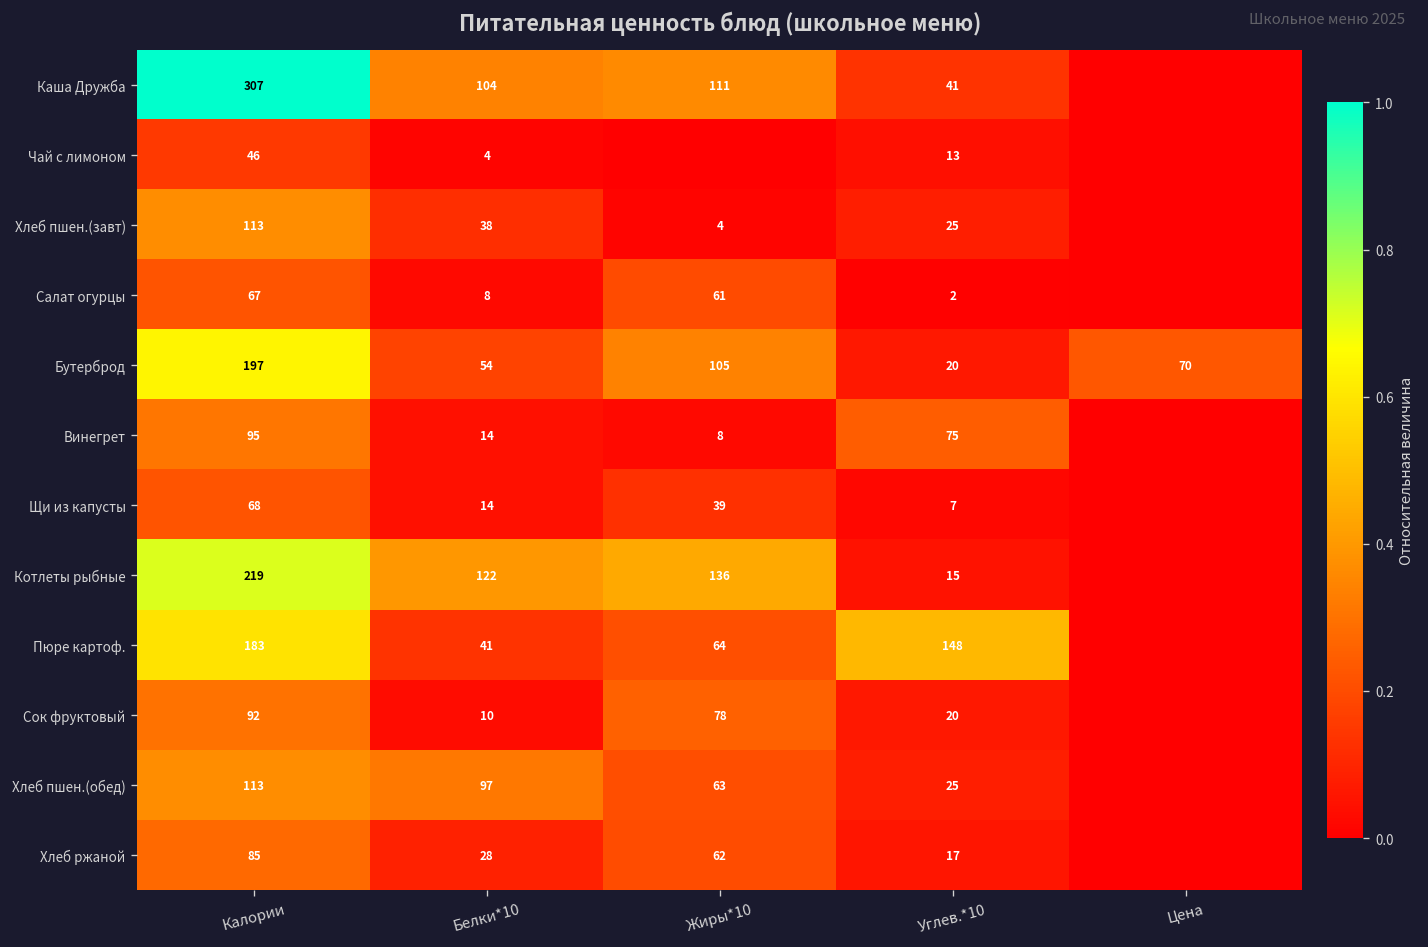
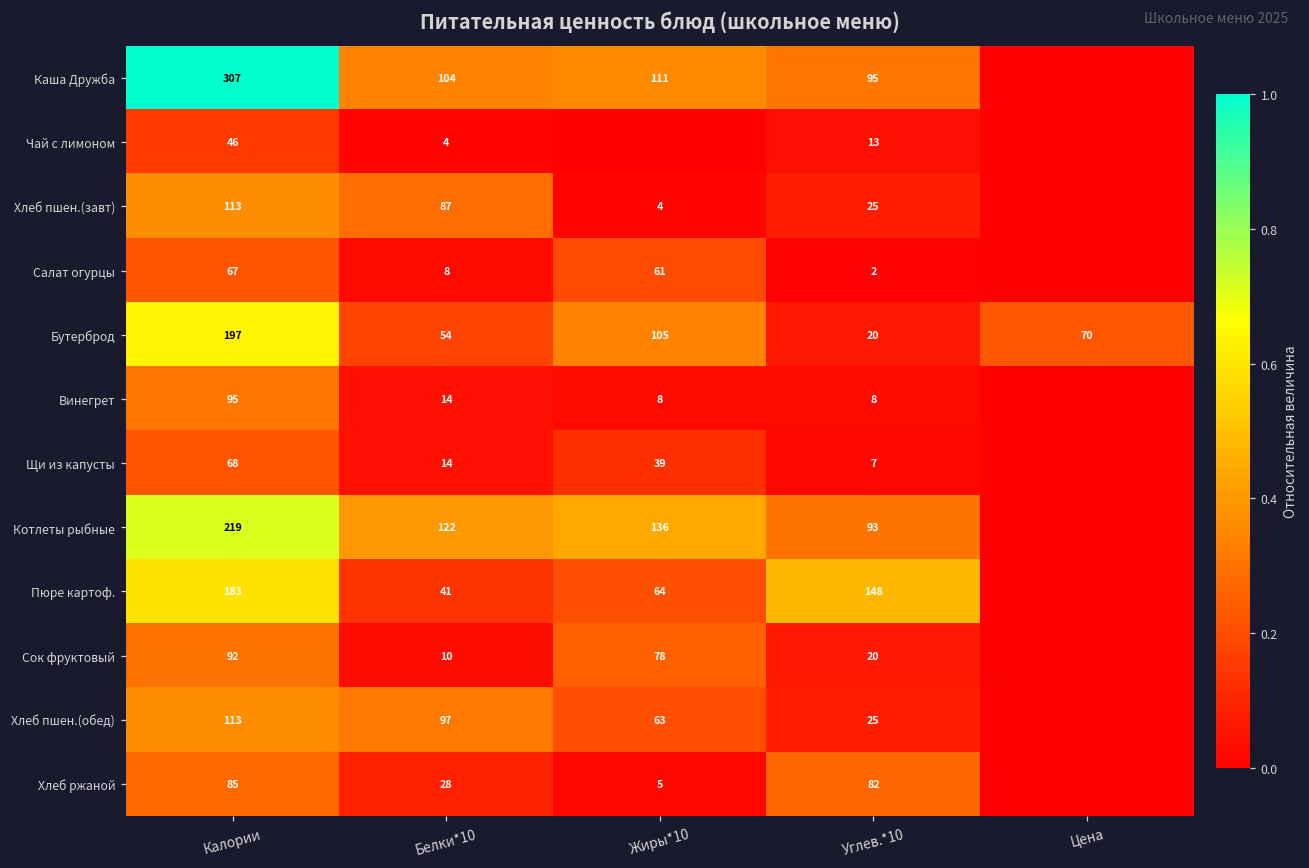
Каша Дружба, Углев.*10: 41 -> 95
Хлеб пшен.(завт), Белки*10: 38 -> 87
Винегрет, Углев.*10: 75 -> 8
Котлеты рыбные, Углев.*10: 15 -> 93
Хлеб ржаной, Жиры*10: 62 -> 5
Хлеб ржаной, Углев.*10: 17 -> 82
